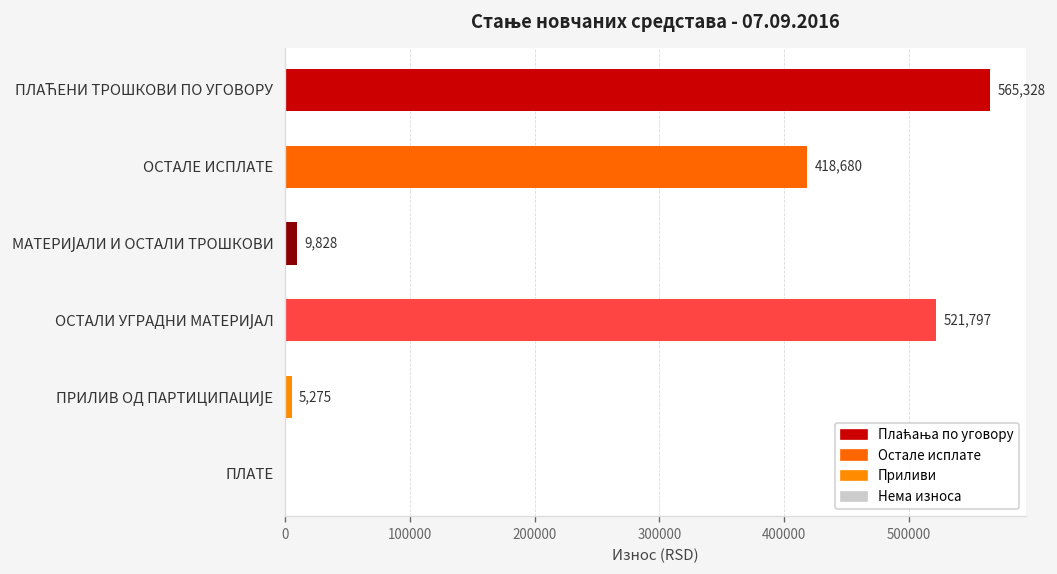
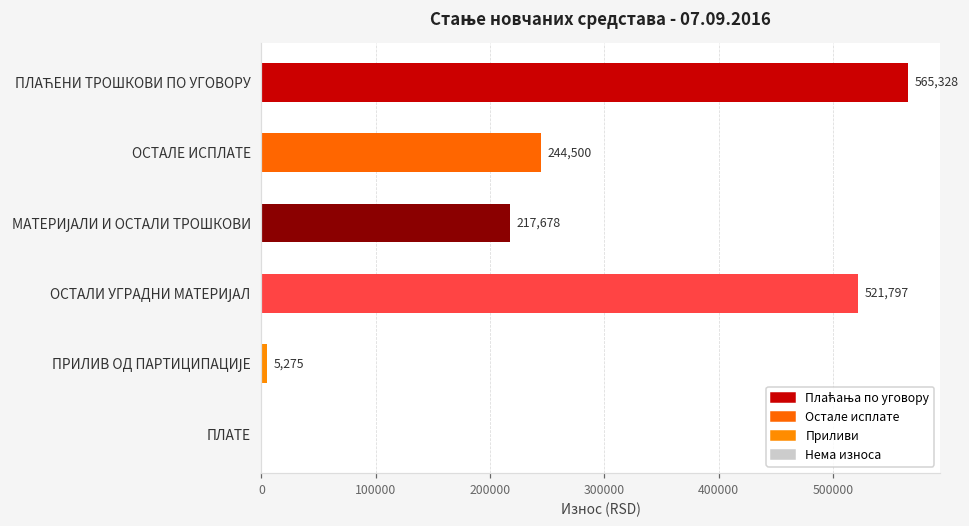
ОСТАЛЕ ИСПЛАТЕ: 418,680 -> 244,500
МАТЕРИЈАЛИ И ОСТАЛИ ТРОШКОВИ: 9,828 -> 217,678
